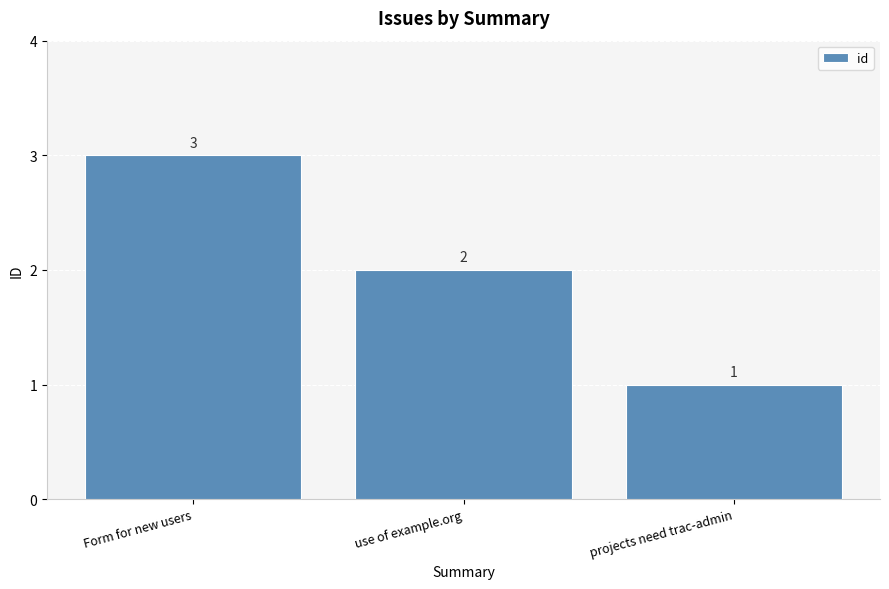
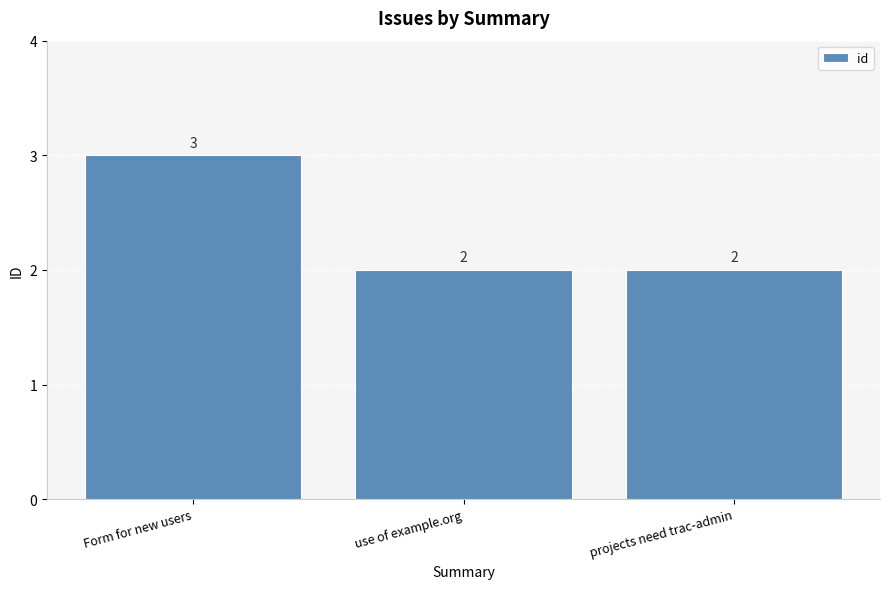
projects need trac-admin: 1 -> 2
